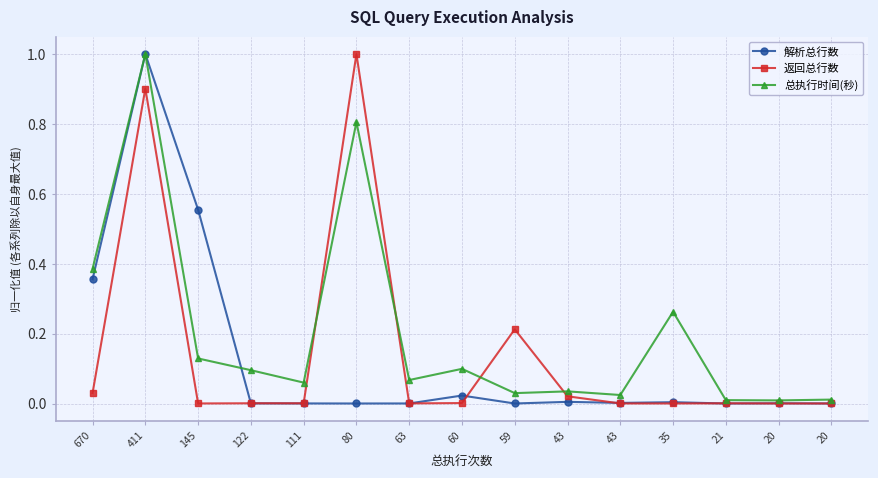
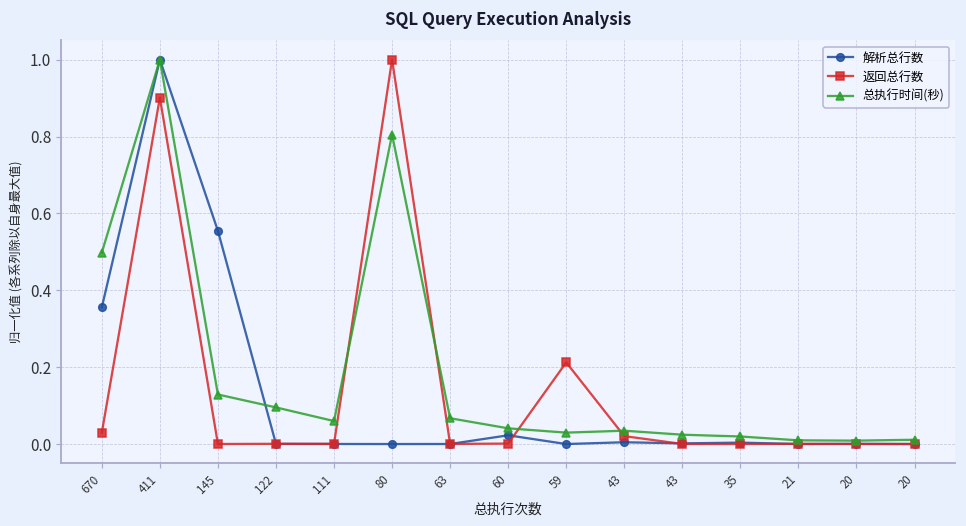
总执行时间(秒), 670: 0.39 -> 0.50
总执行时间(秒), 60: 0.10 -> 0.04
总执行时间(秒), 35: 0.26 -> 0.02
